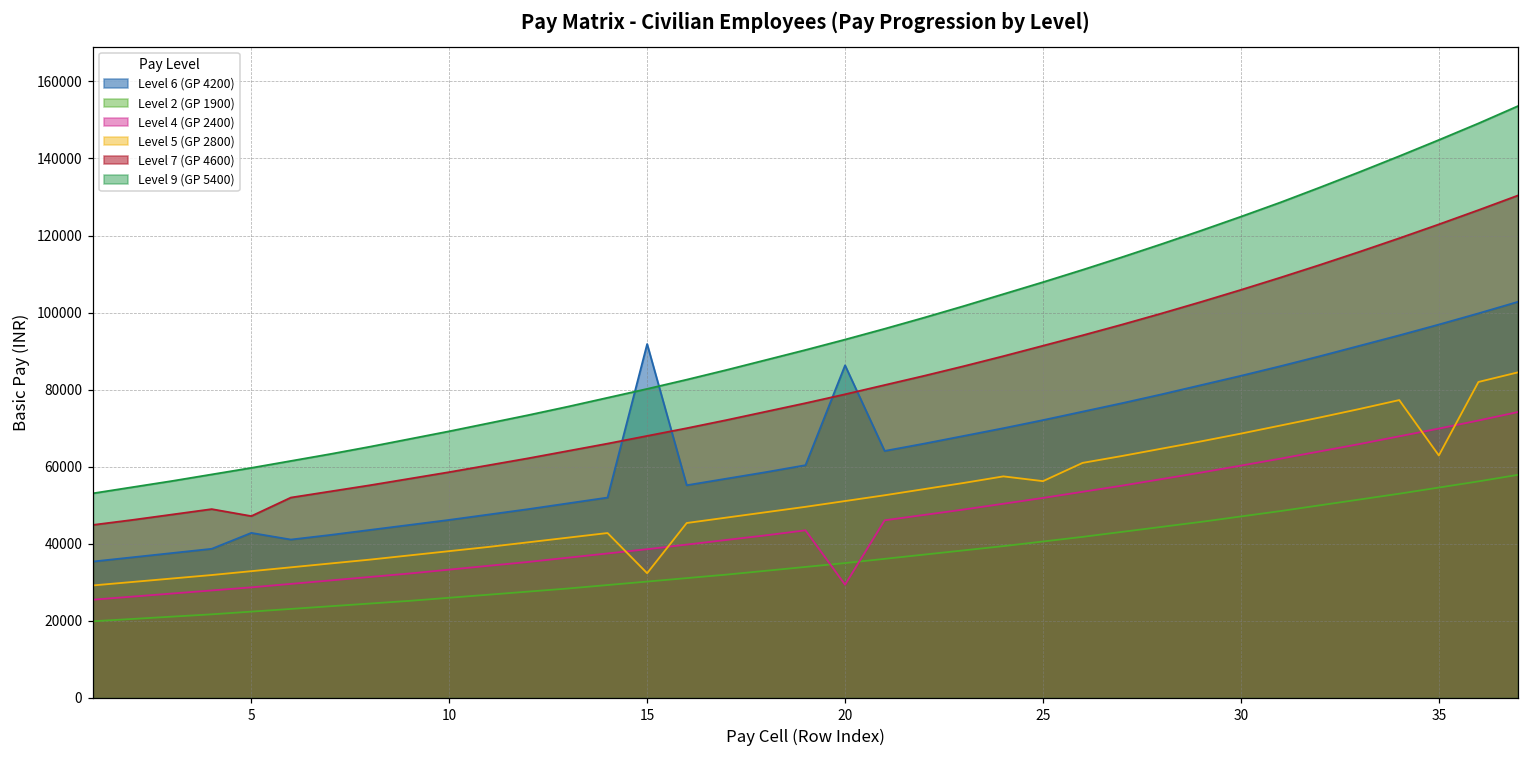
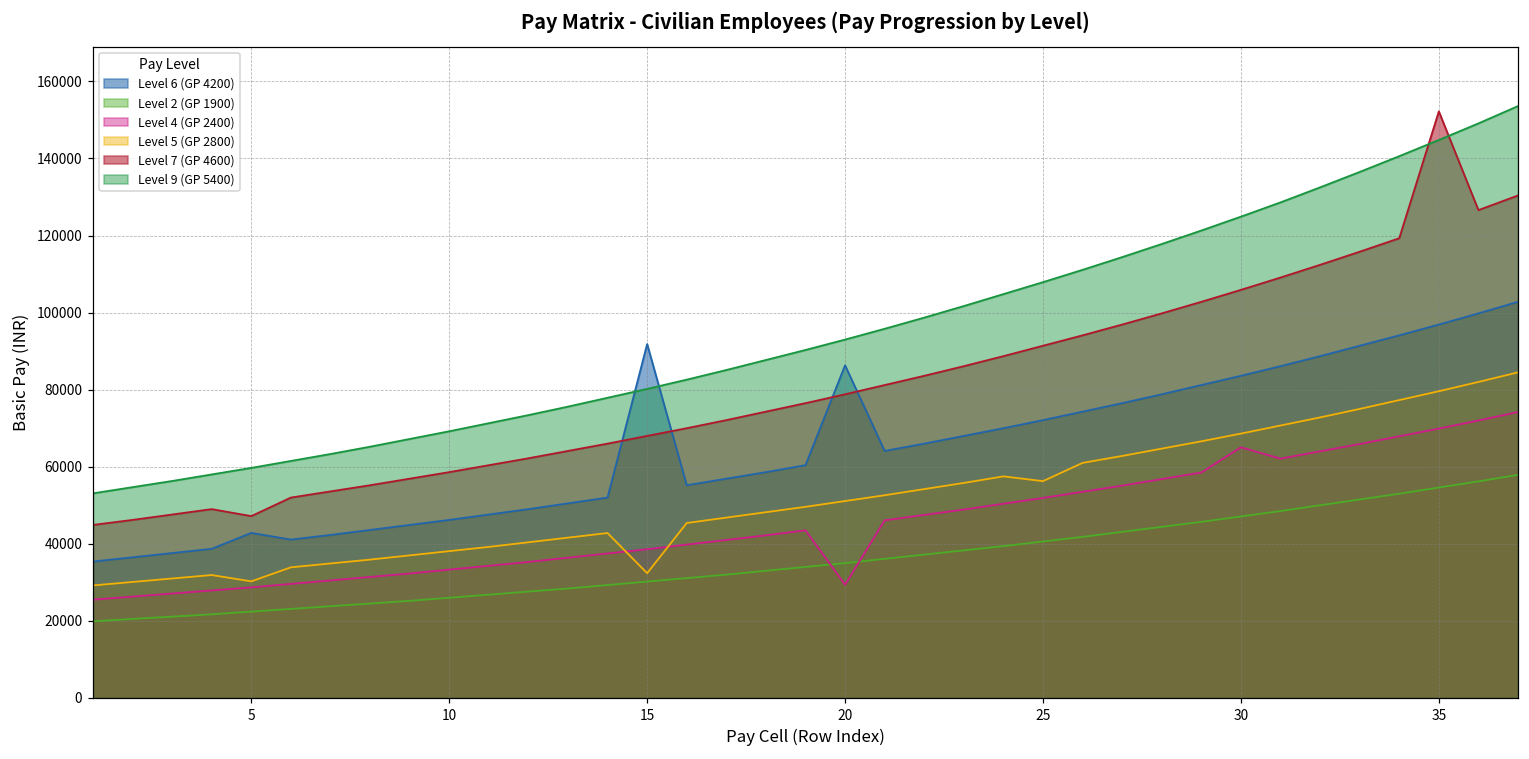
Level 5 (GP 2800), 5: 33000 -> 30000
Level 4 (GP 2400), 30: 60000 -> 65000
Level 5 (GP 2800), 35: 63000 -> 80000
Level 7 (GP 4600), 35: 123000 -> 152000
